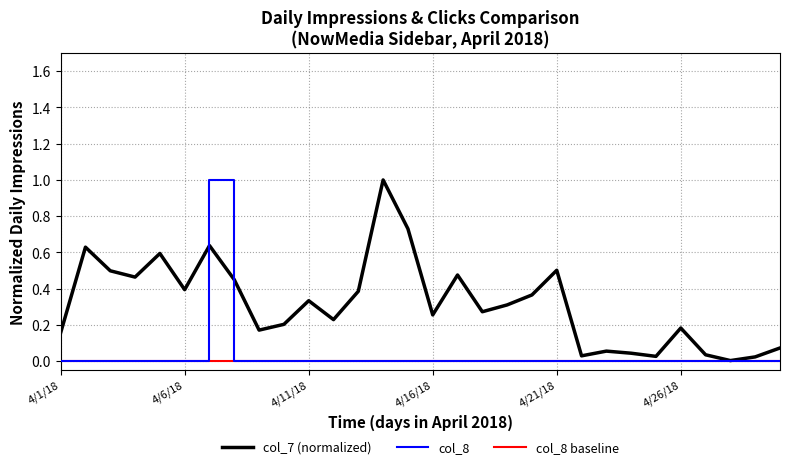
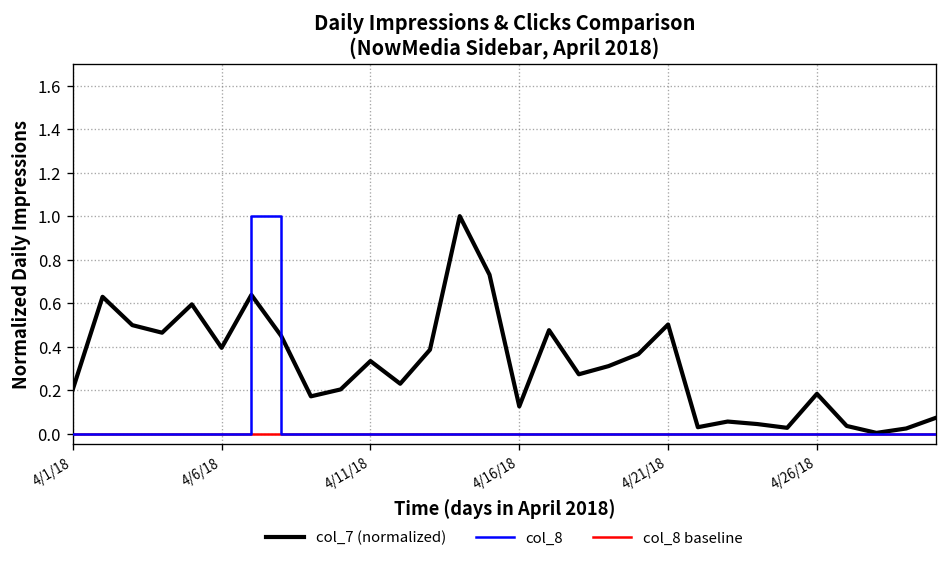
col_7 (normalized), 4/1/18: 0.16 -> 0.20
col_7 (normalized), 4/16/18: 0.26 -> 0.12
